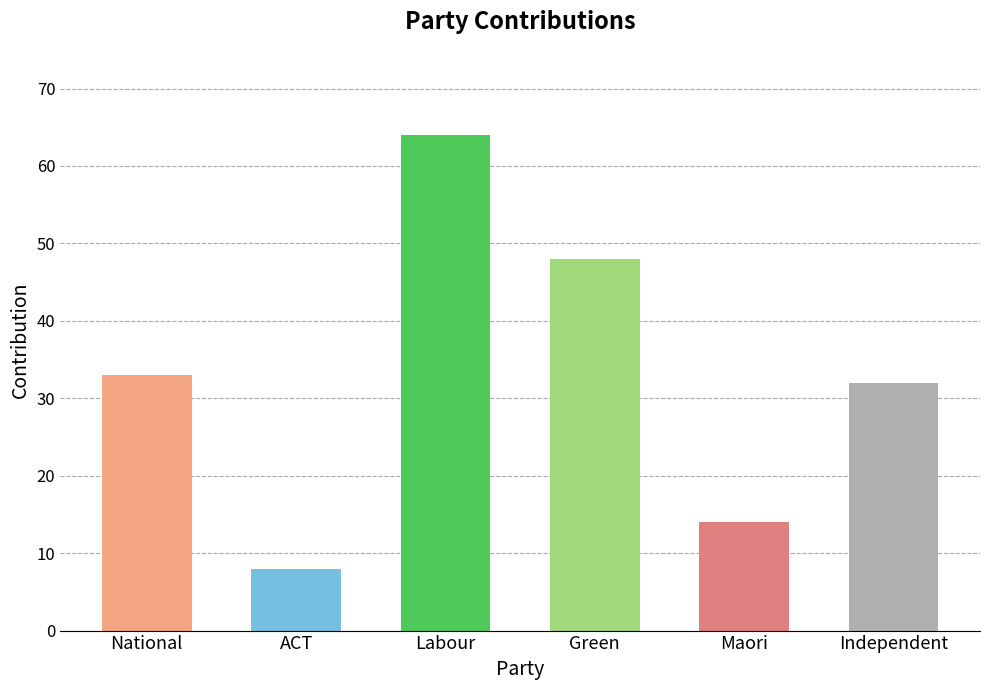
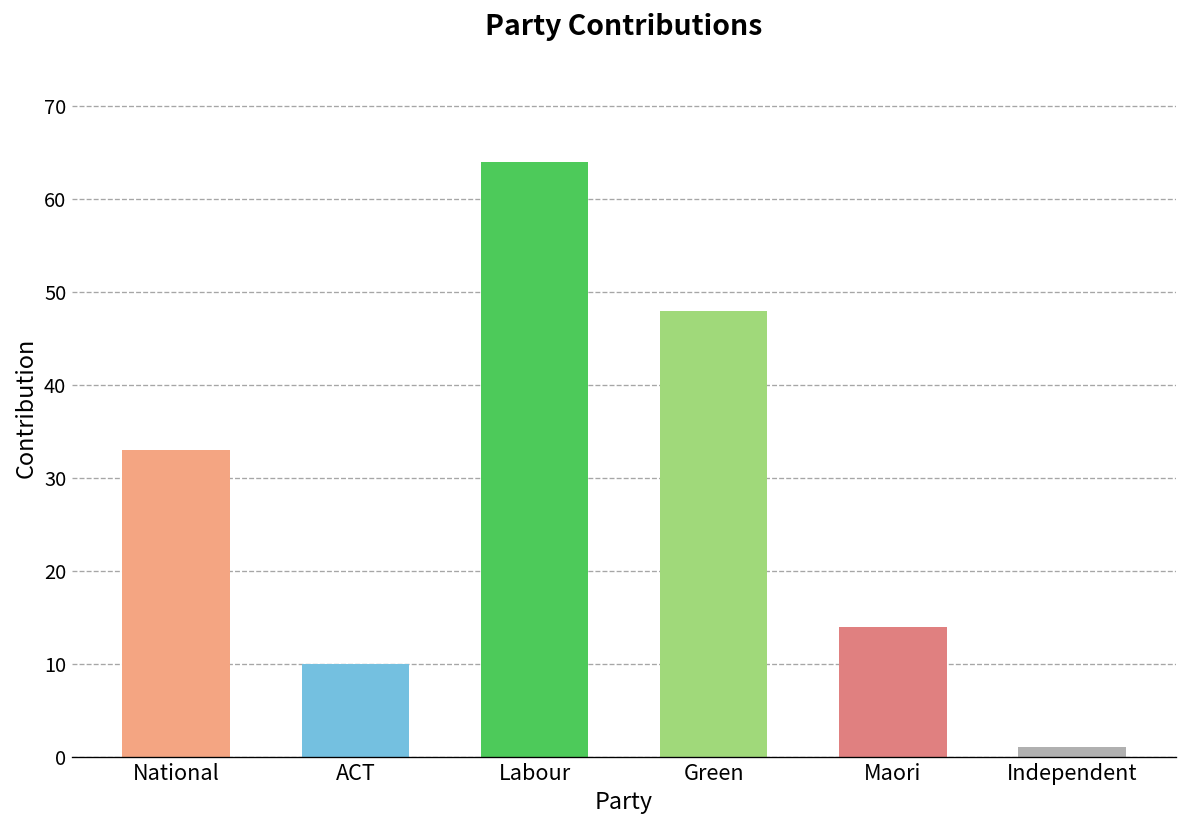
ACT: 8 -> 10
Independent: 32 -> 1
